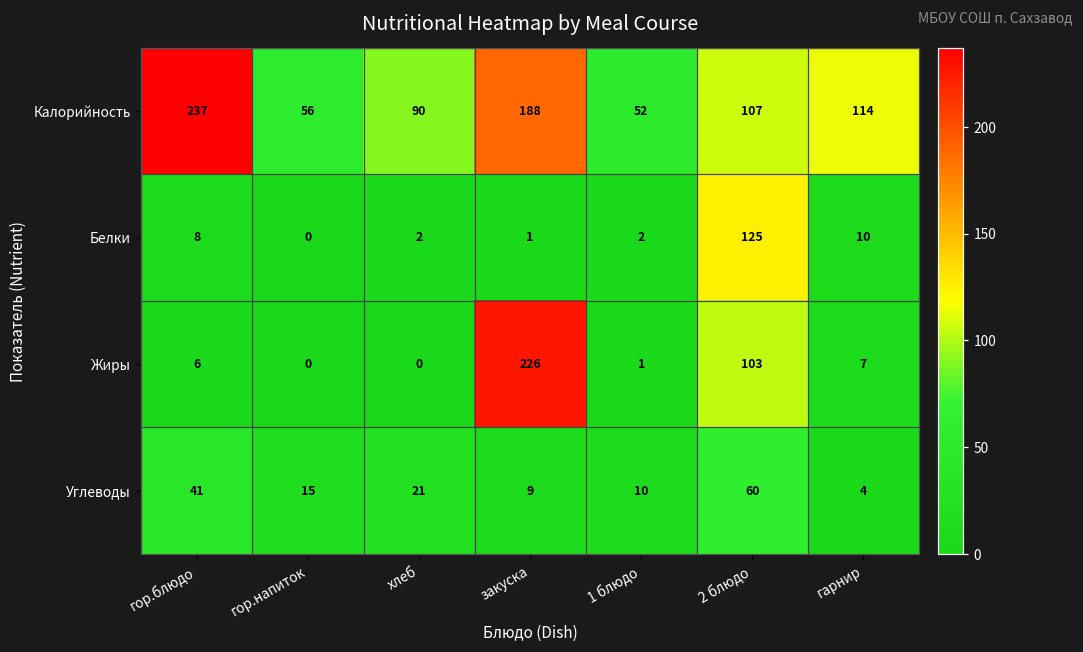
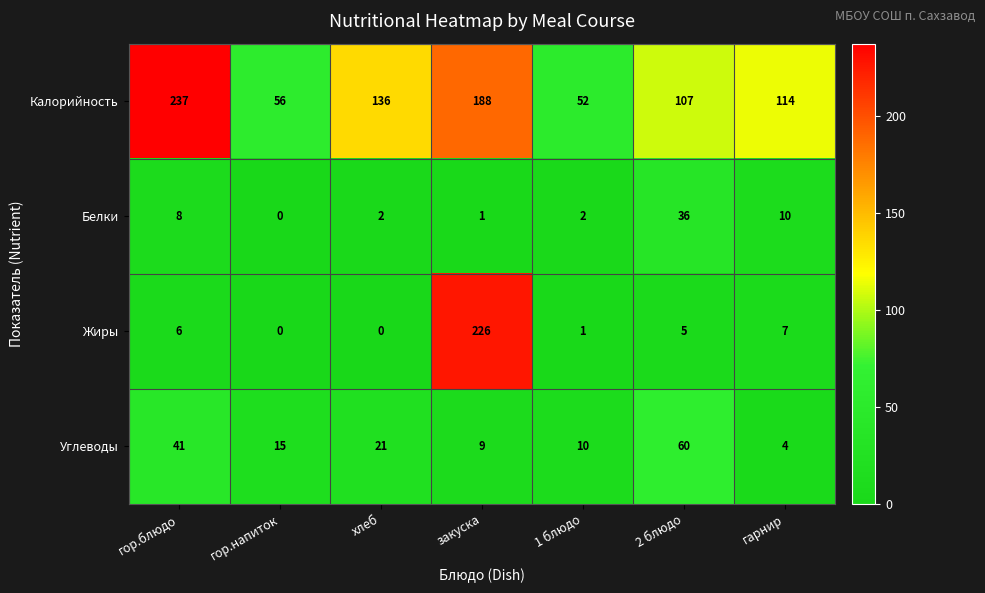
Калорийность, хлеб: 90 -> 136
Белки, 2 блюдо: 125 -> 36
Жиры, 2 блюдо: 103 -> 5
